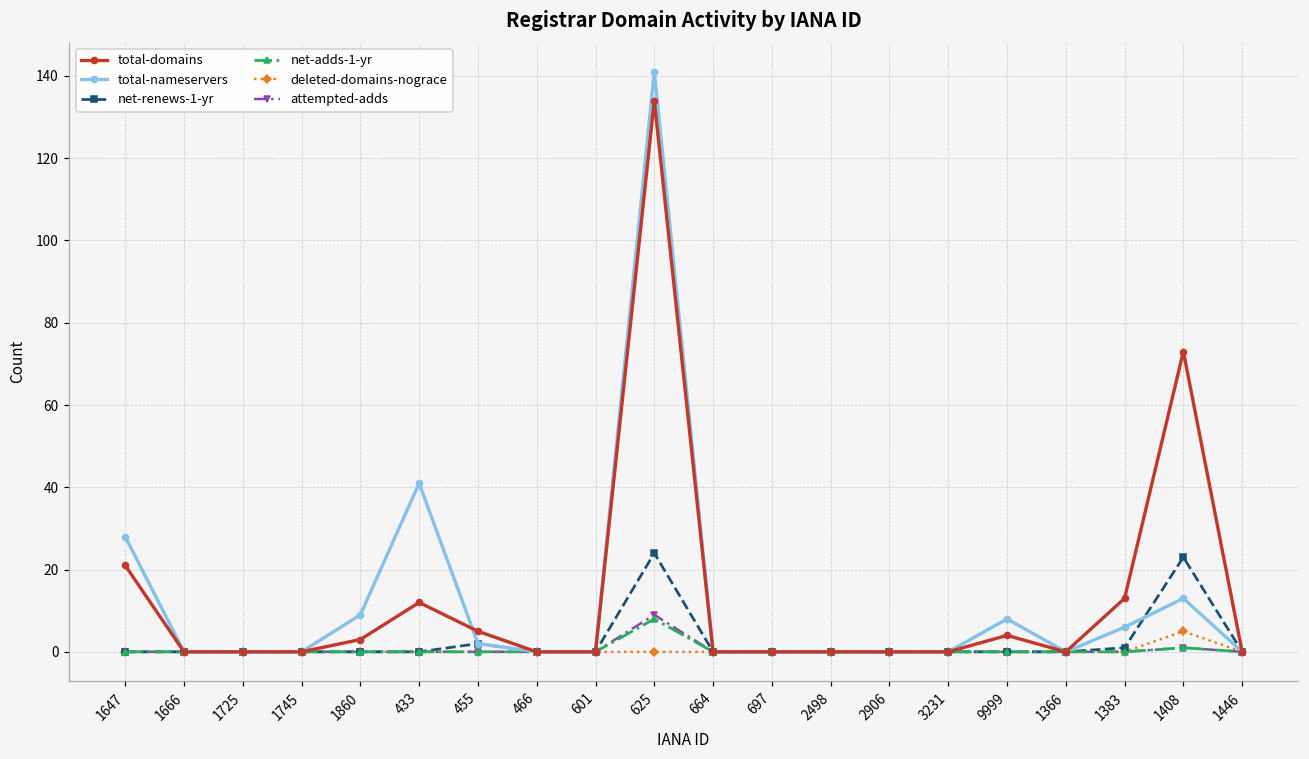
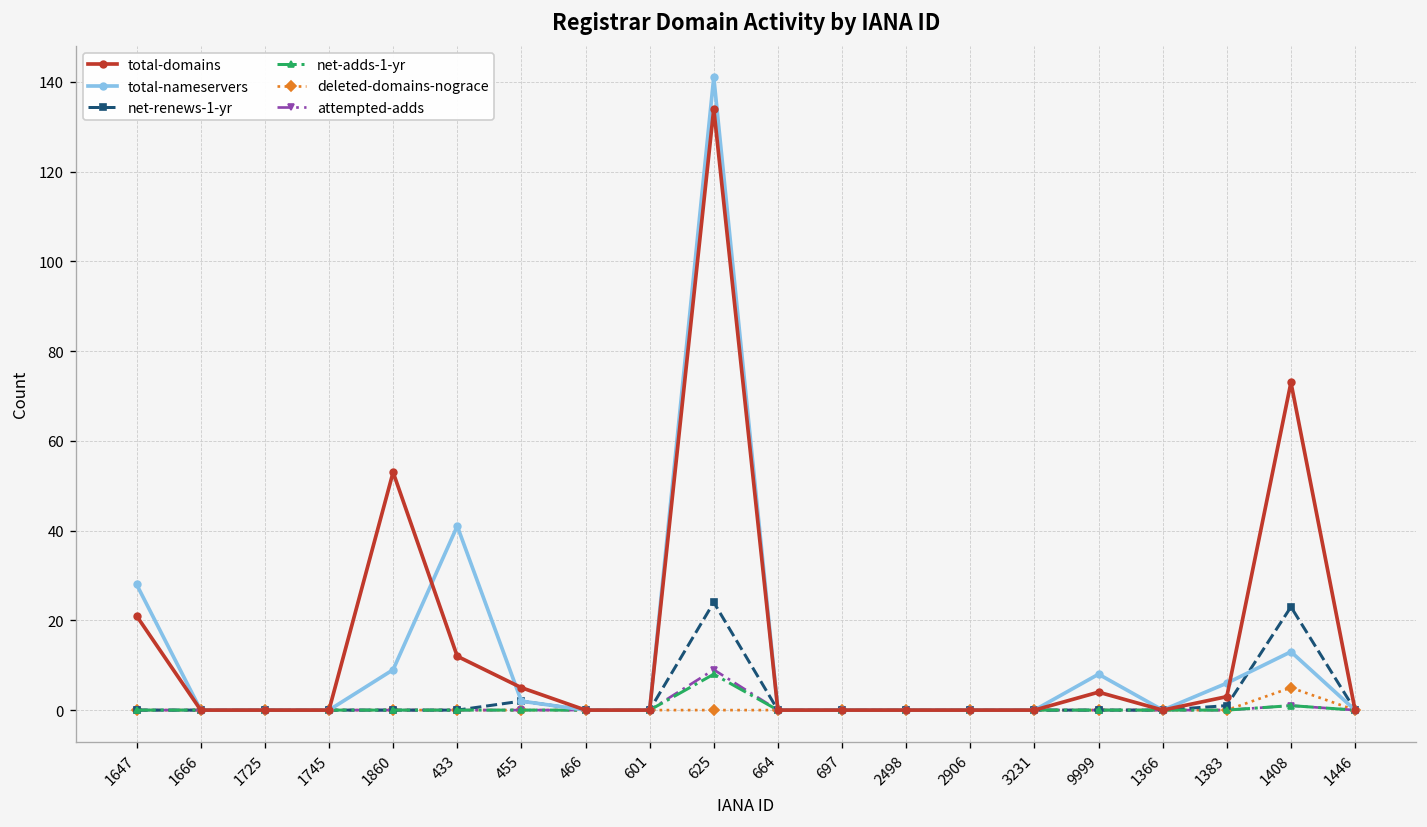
total-domains, 1860: 3 -> 53
total-domains, 1383: 13 -> 3
